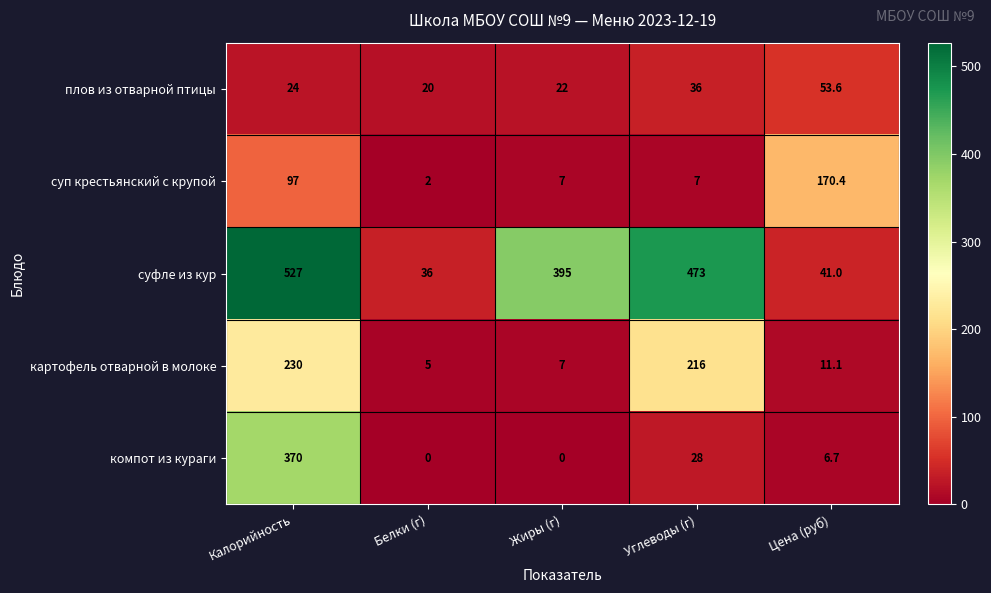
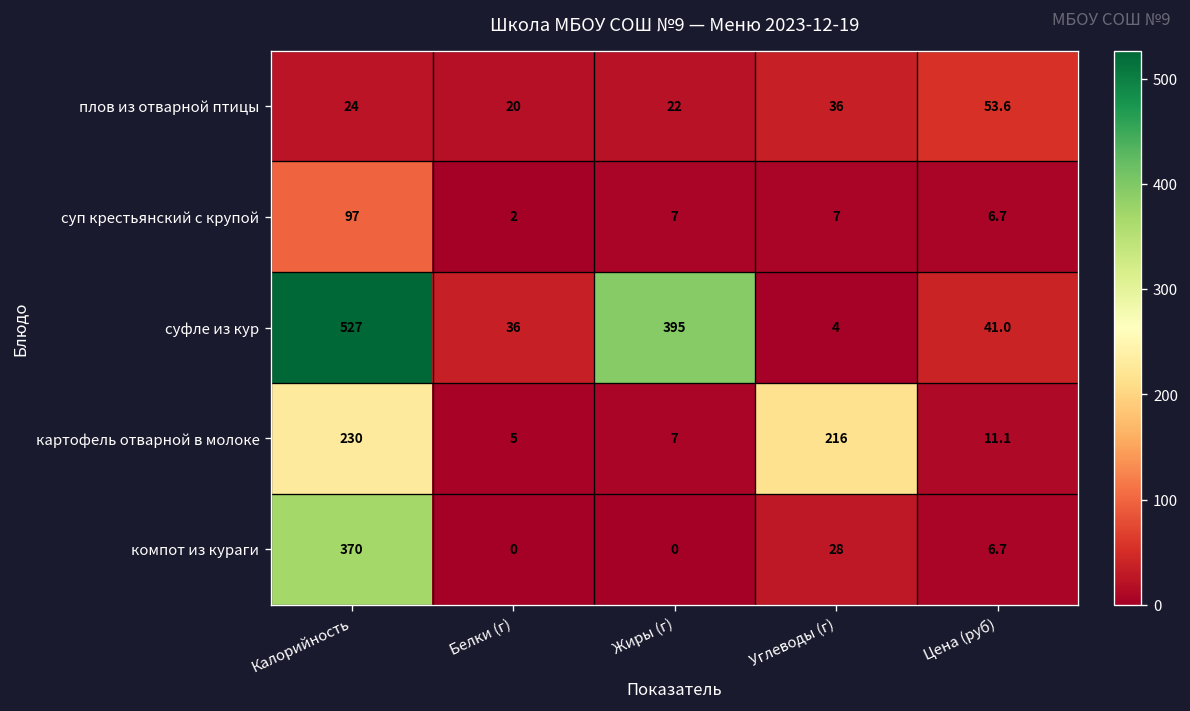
суп крестьянский с крупой, Цена (руб): 170.4 -> 6.7
суфле из кур, Углеводы (г): 473 -> 4
